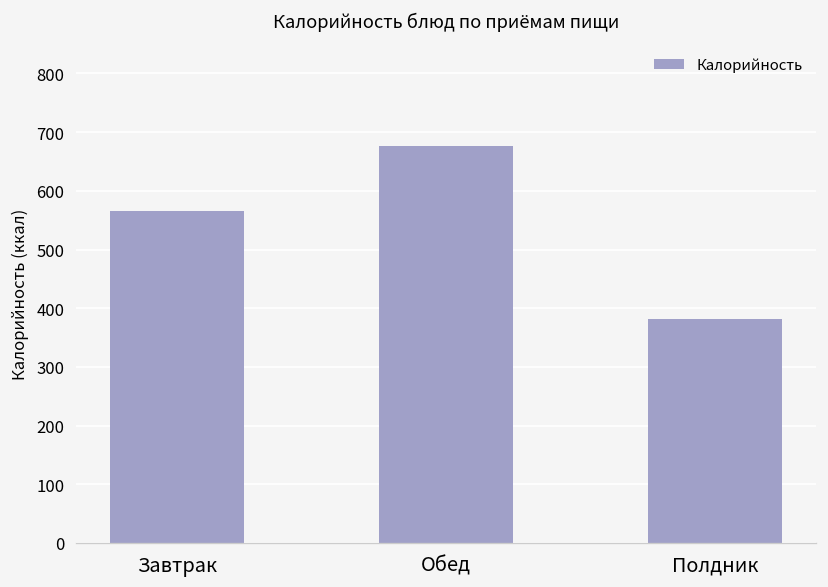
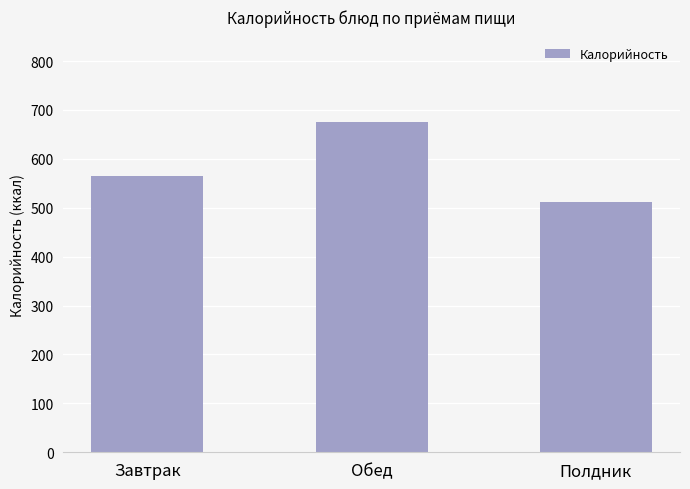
Полдник: 380 -> 510
